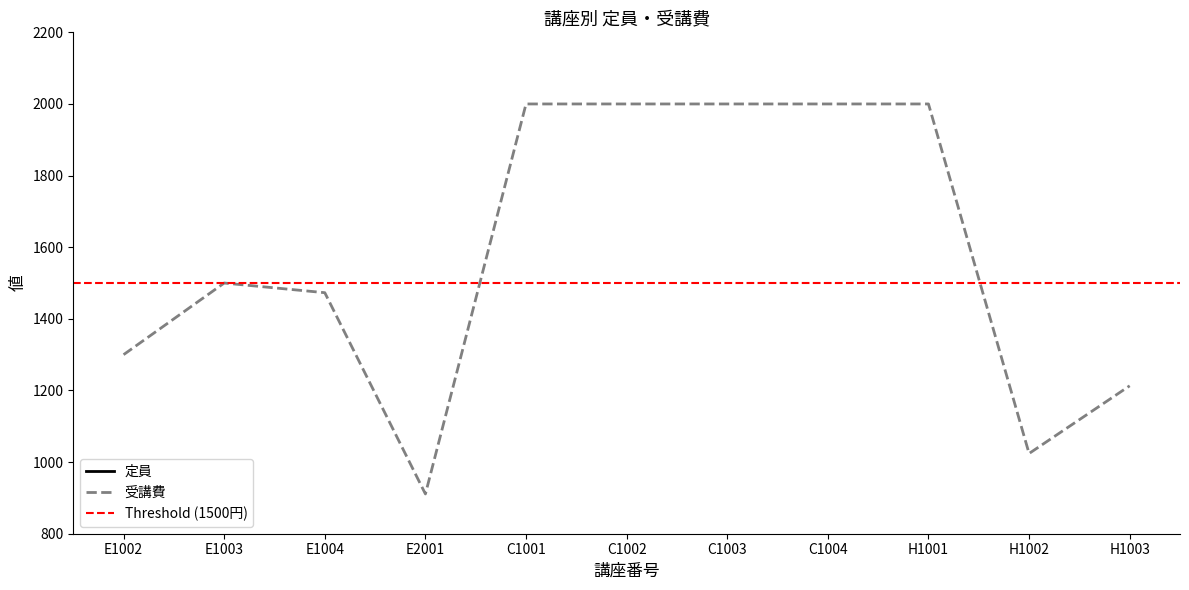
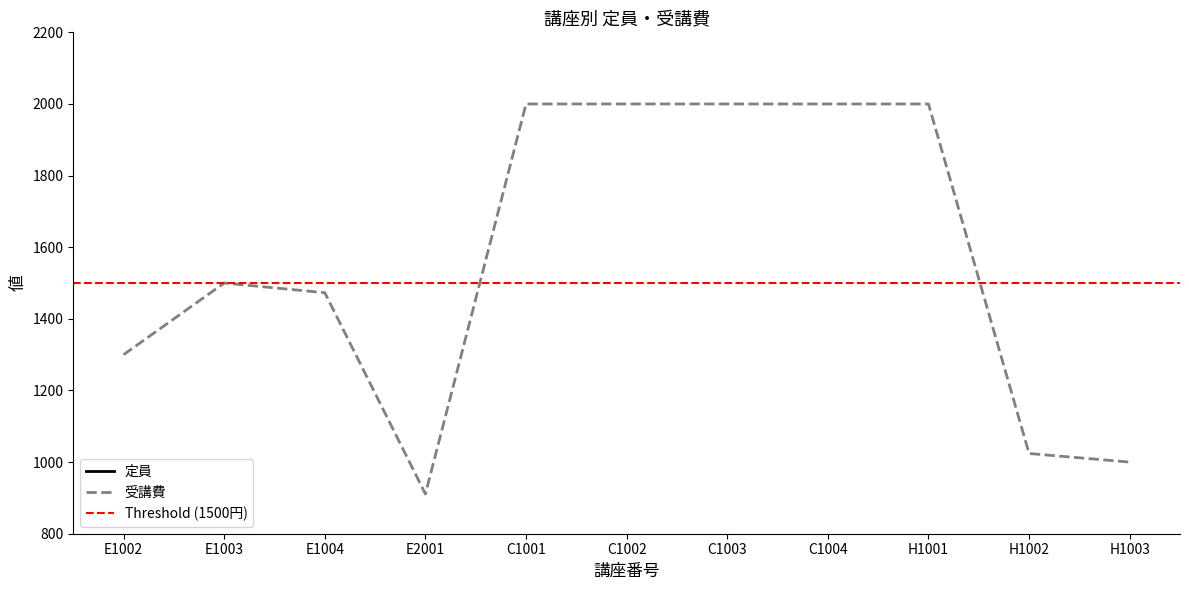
受講費, H1003: 1210 -> 1000
